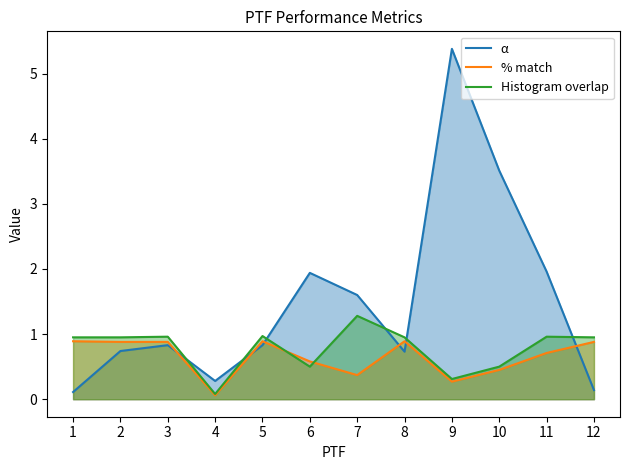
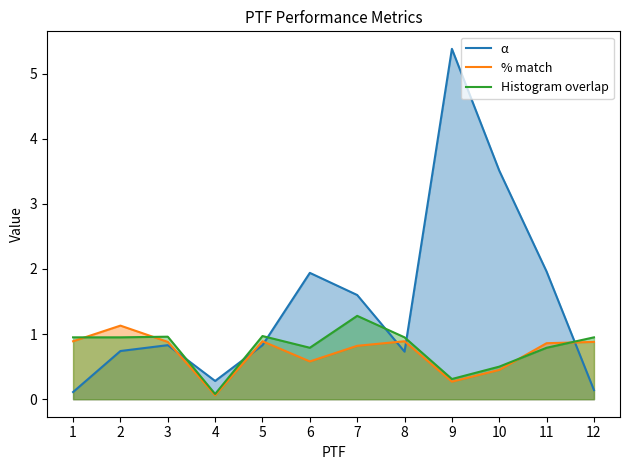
% match, 2: 0.9 -> 1.1
Histogram overlap, 6: 0.5 -> 0.8
% match, 7: 0.4 -> 0.8
% match, 11: 0.7 -> 0.9
Histogram overlap, 11: 1.0 -> 0.8
